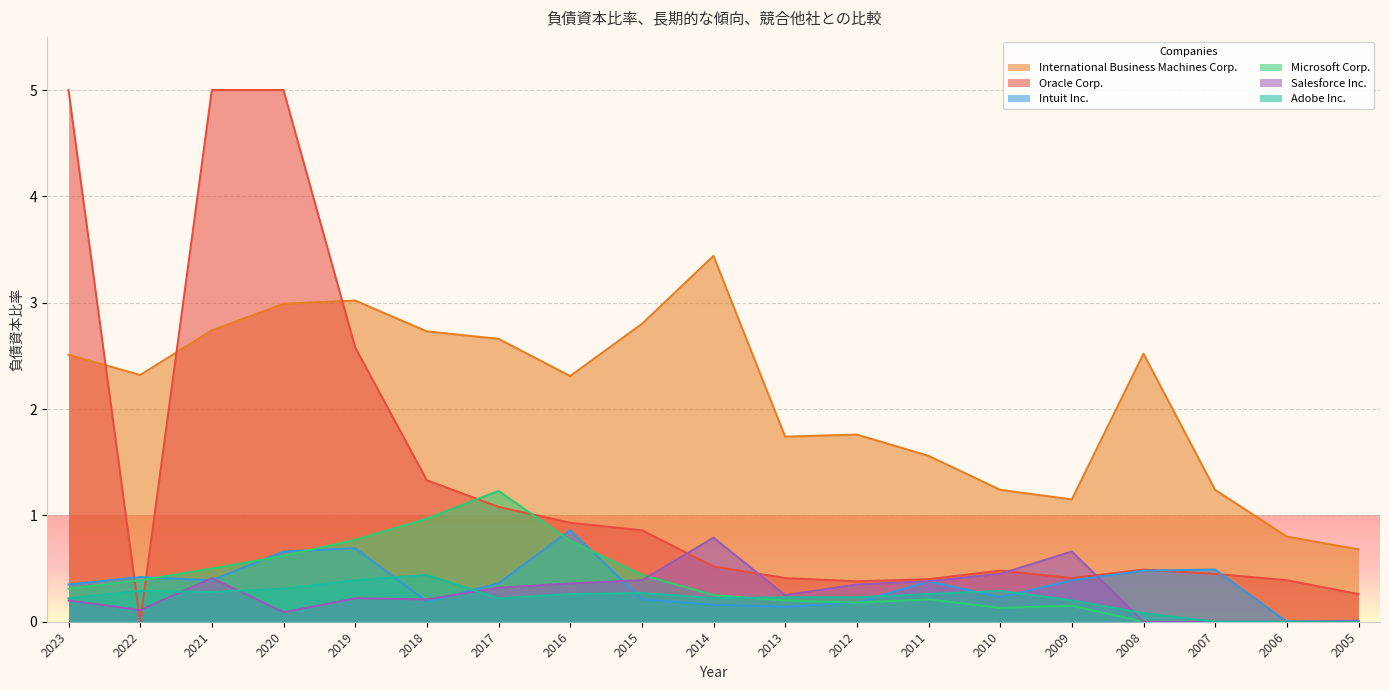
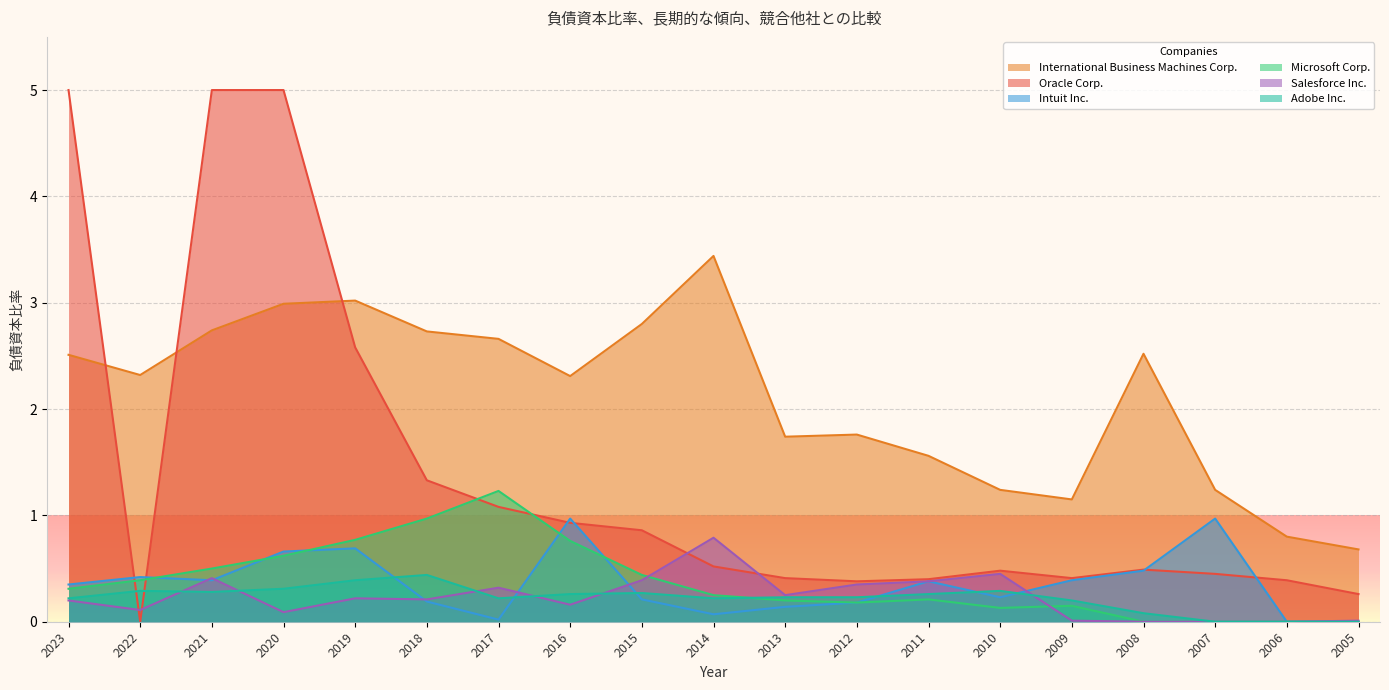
Intuit Inc., 2017: 0.36 -> 0.02
Intuit Inc., 2016: 0.86 -> 0.97
Salesforce Inc., 2016: 0.36 -> 0.16
Intuit Inc., 2014: 0.16 -> 0.07
Salesforce Inc., 2009: 0.66 -> 0.01
Intuit Inc., 2007: 0.49 -> 0.97
